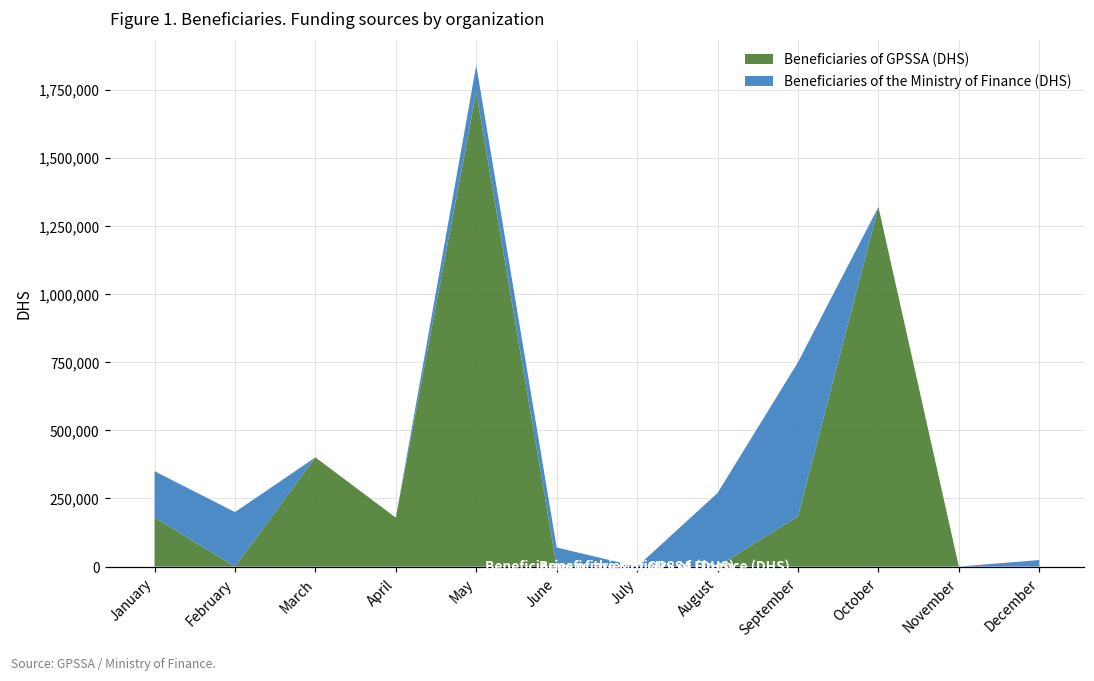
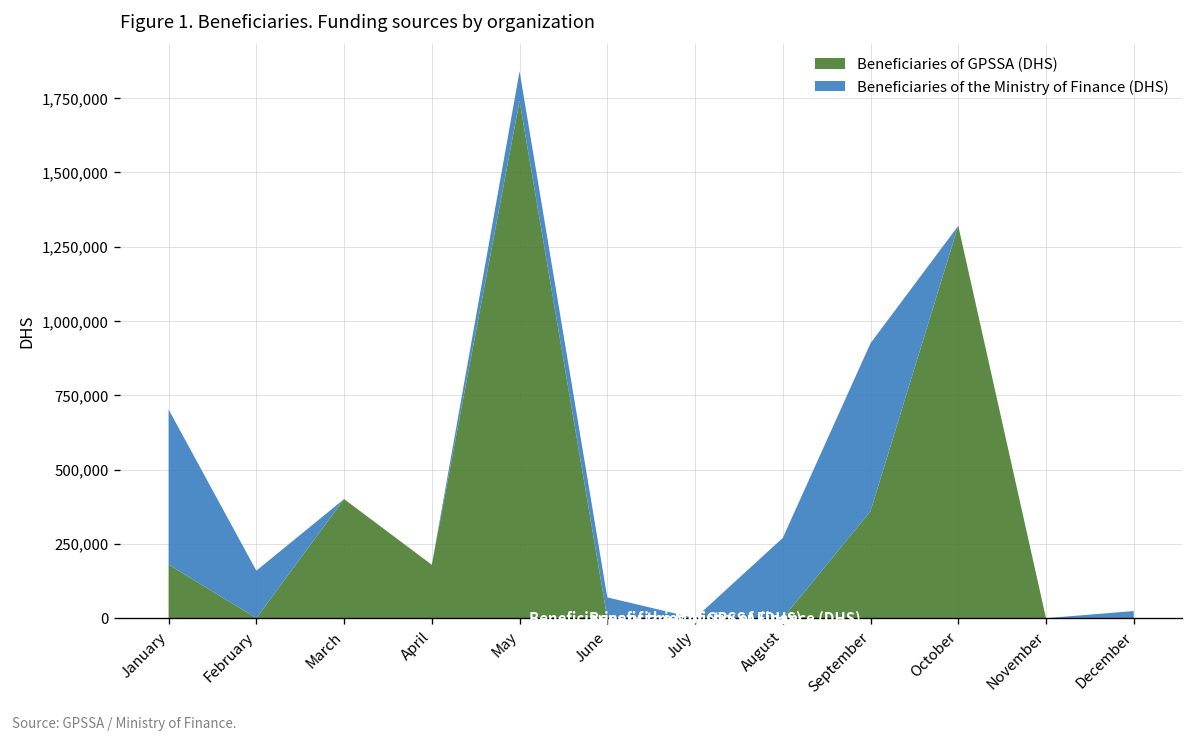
Beneficiaries of the Ministry of Finance (DHS), January: 170,000 -> 520,000
Beneficiaries of the Ministry of Finance (DHS), February: 200,000 -> 160,000
Beneficiaries of GPSSA (DHS), September: 180,000 -> 360,000
